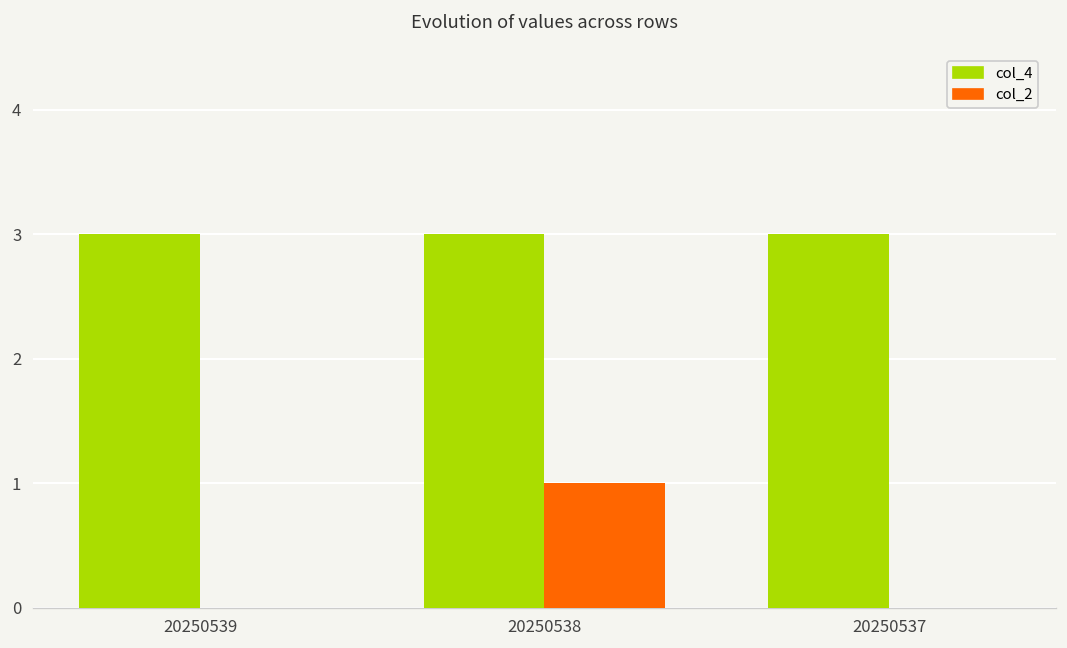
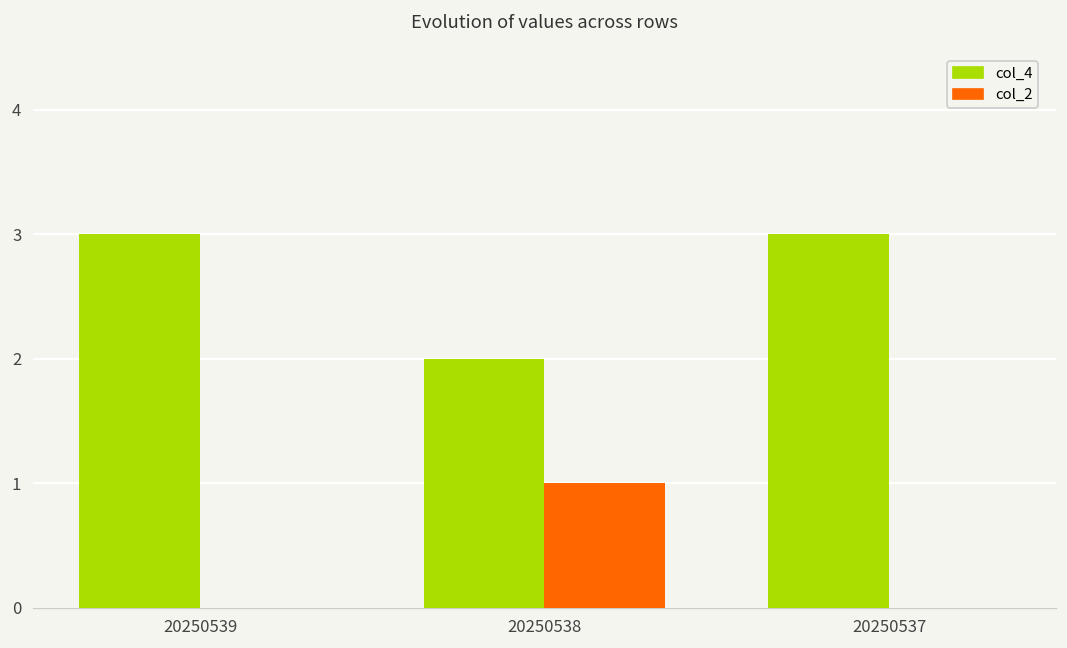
col_4, 20250538: 3 -> 2
